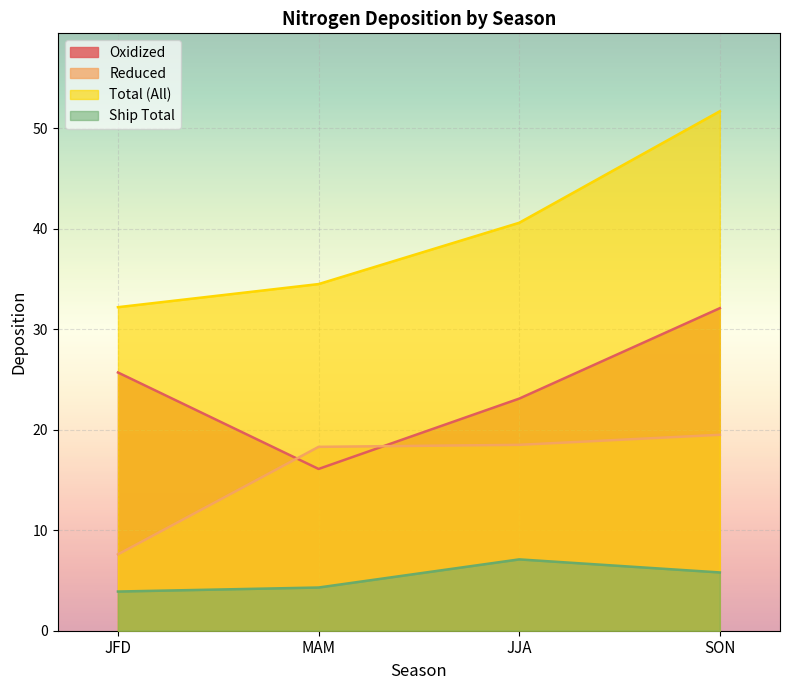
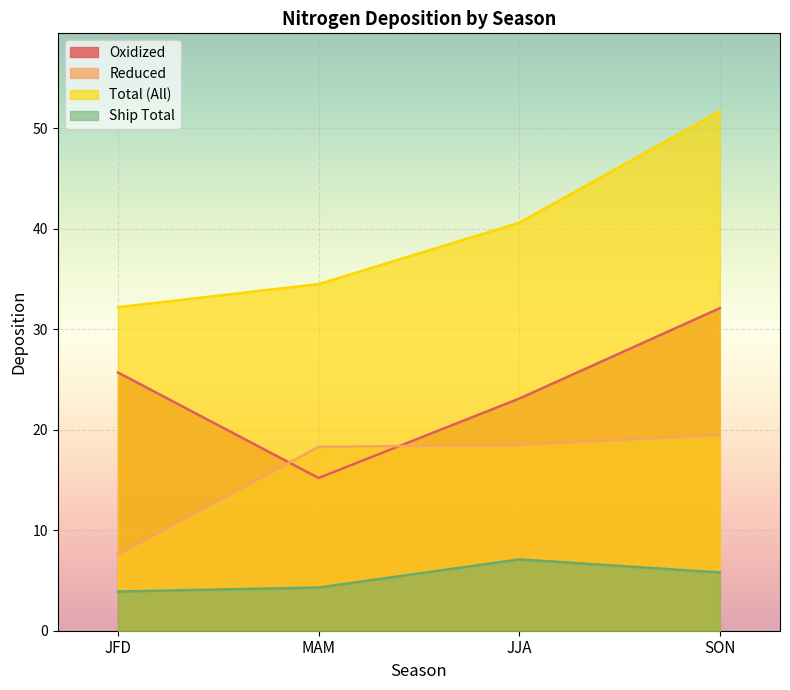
Oxidized, MAM: 16.1 -> 15.2
